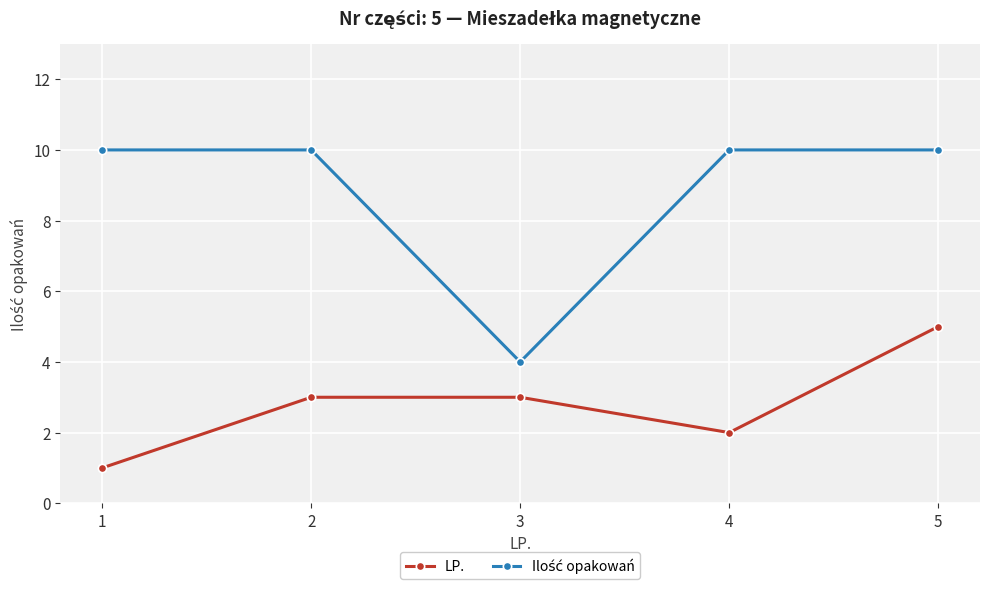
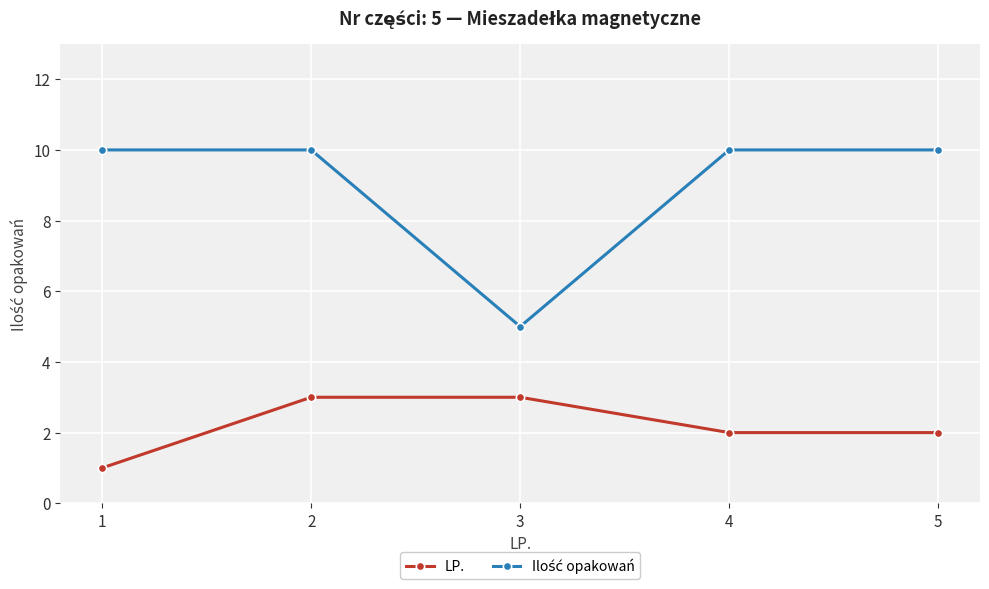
Ilość opakowań, 3: 4 -> 5
LP., 5: 5 -> 2
